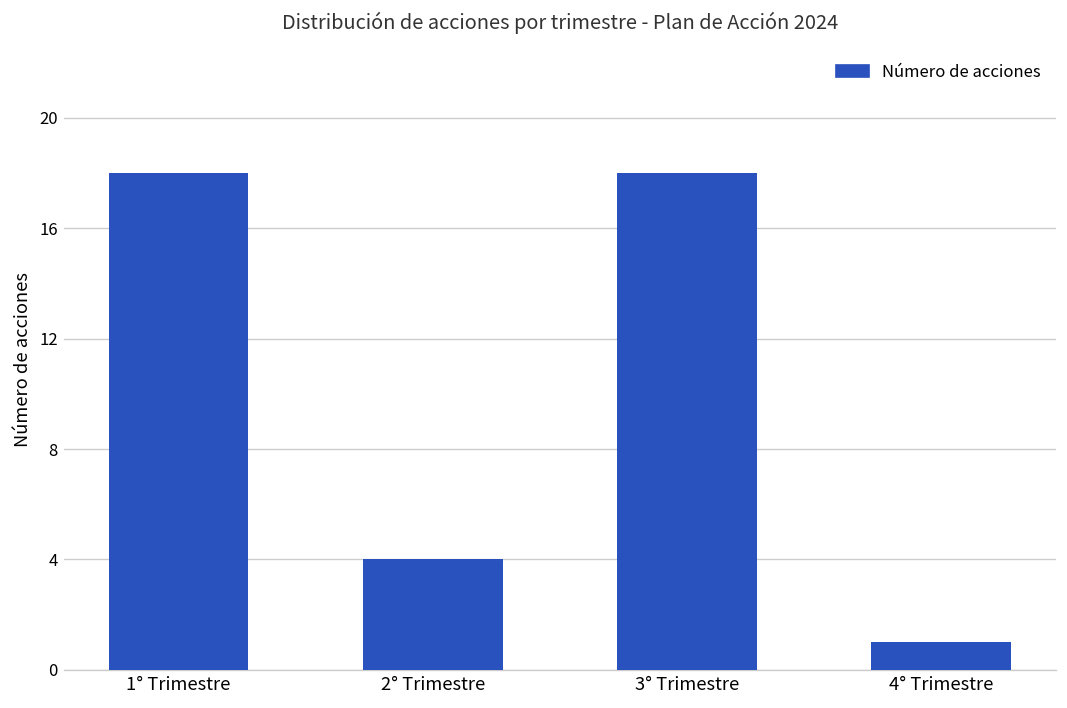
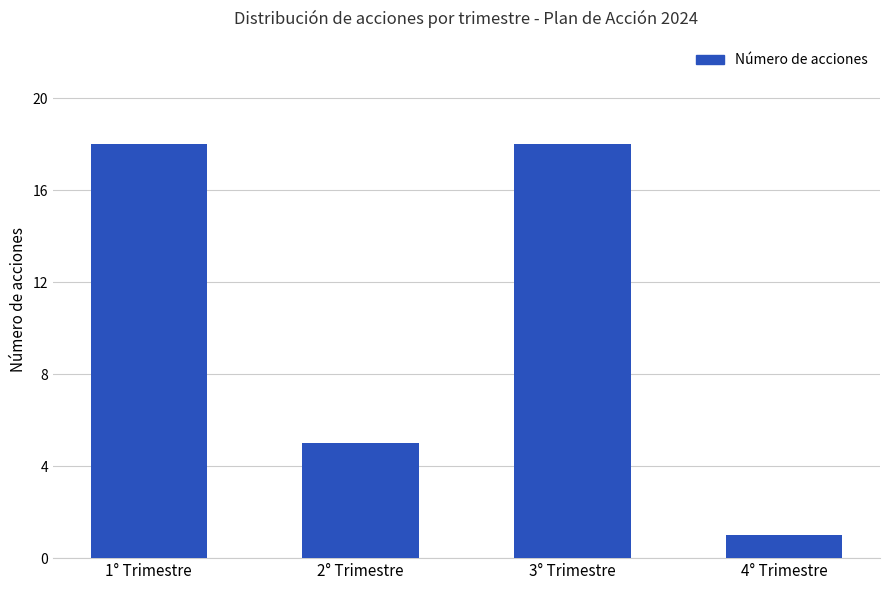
2° Trimestre: 4 -> 5
